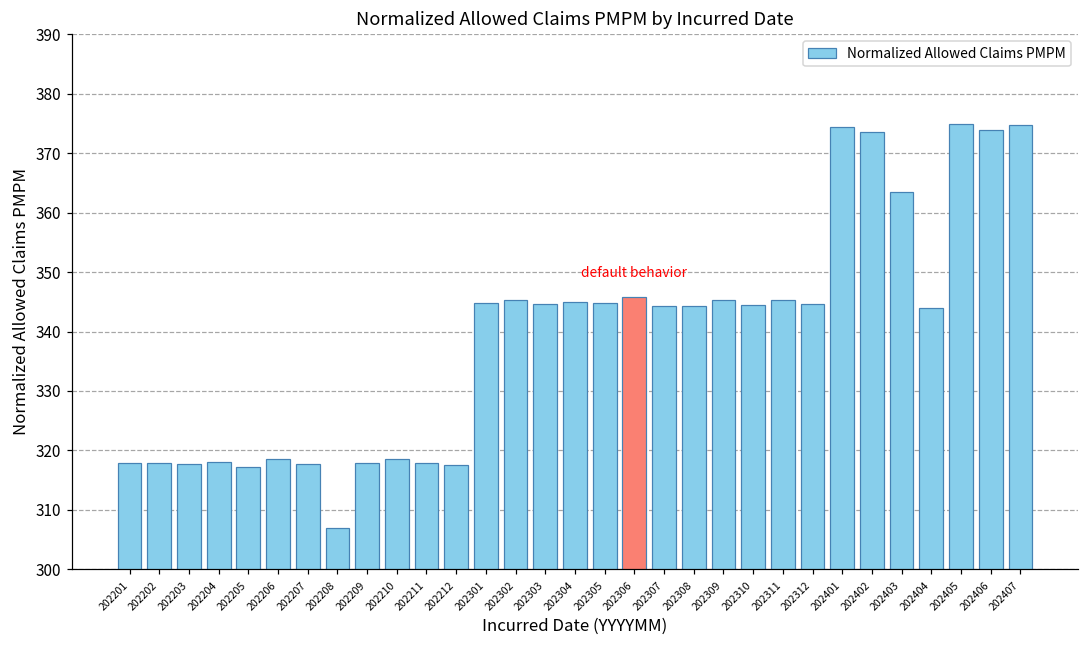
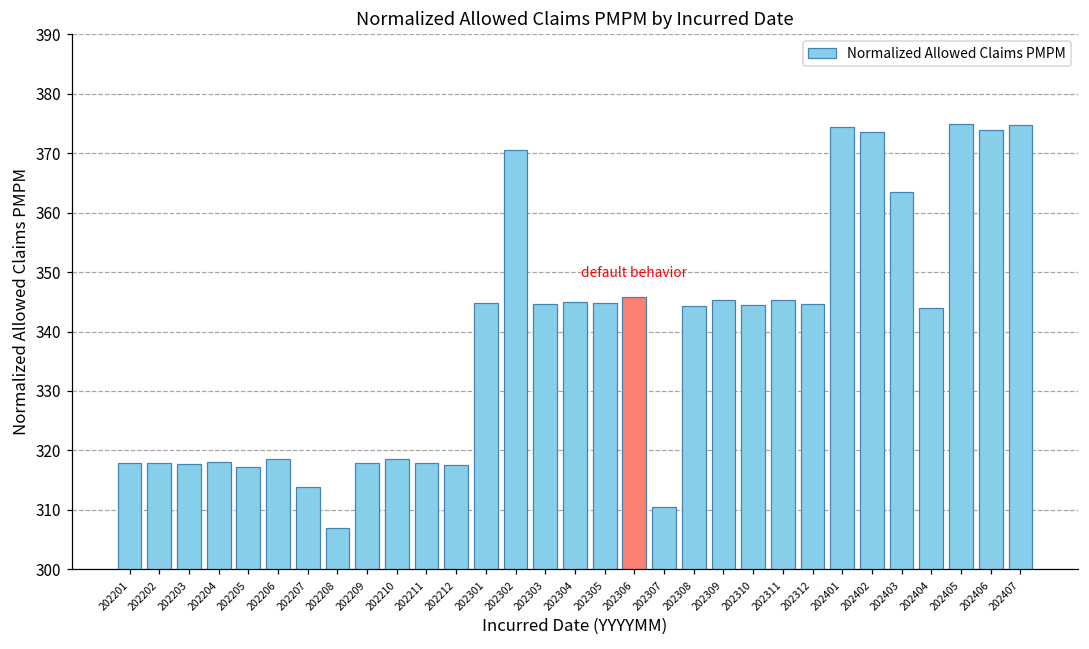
202207: 318 -> 314
202302: 345 -> 370
202307: 344 -> 310
